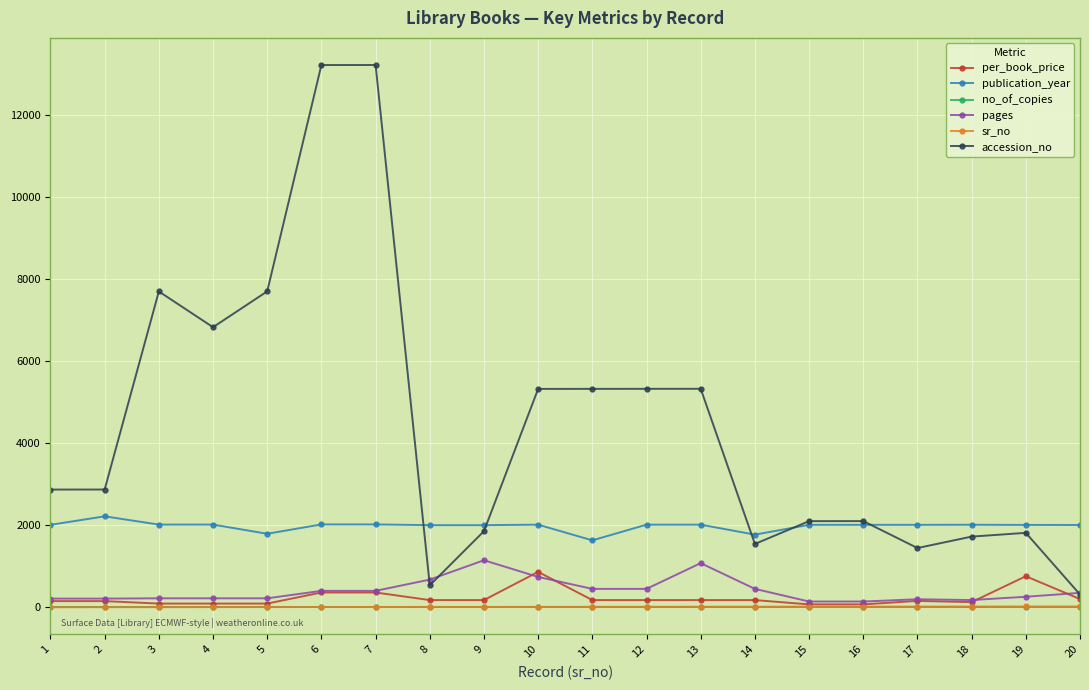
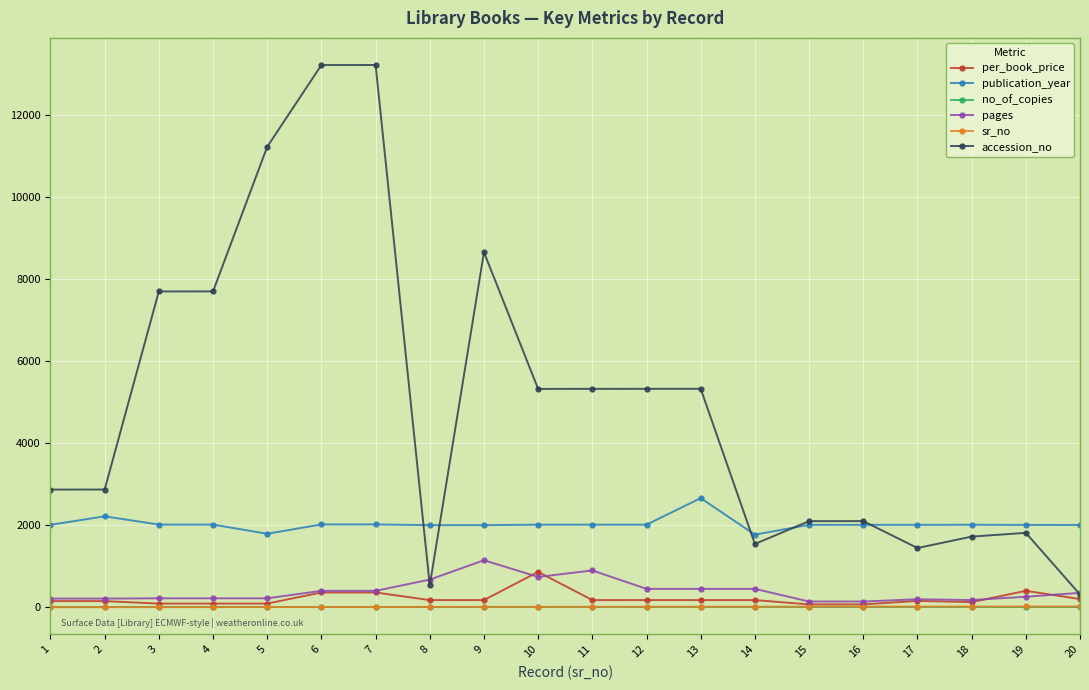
accession_no, 4: 6800 -> 7700
accession_no, 5: 7700 -> 11200
accession_no, 9: 1900 -> 8600
publication_year, 11: 1600 -> 2000
pages, 11: 400 -> 900
publication_year, 13: 2000 -> 2700
pages, 13: 1100 -> 400
per_book_price, 19: 800 -> 400
